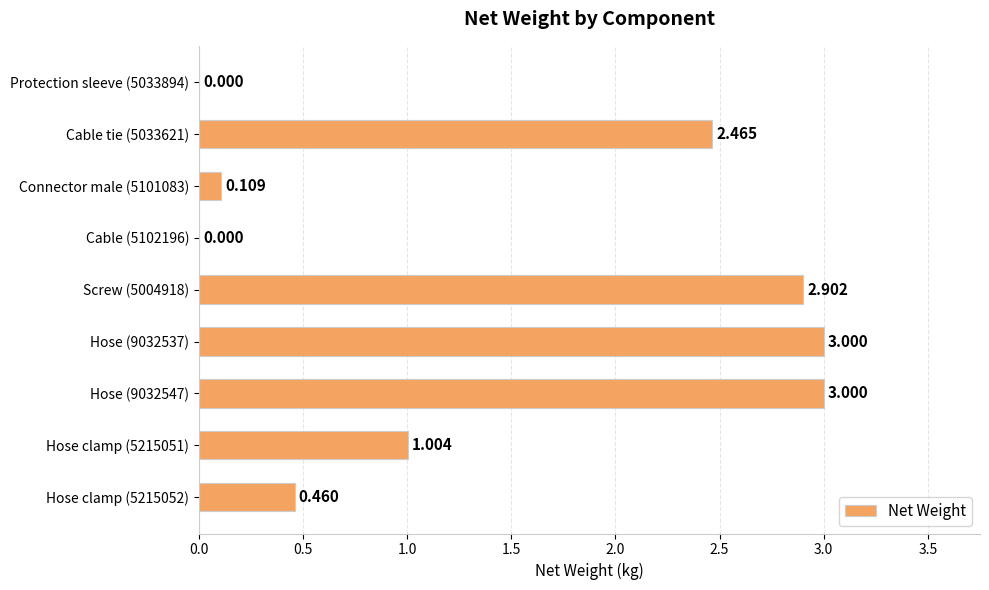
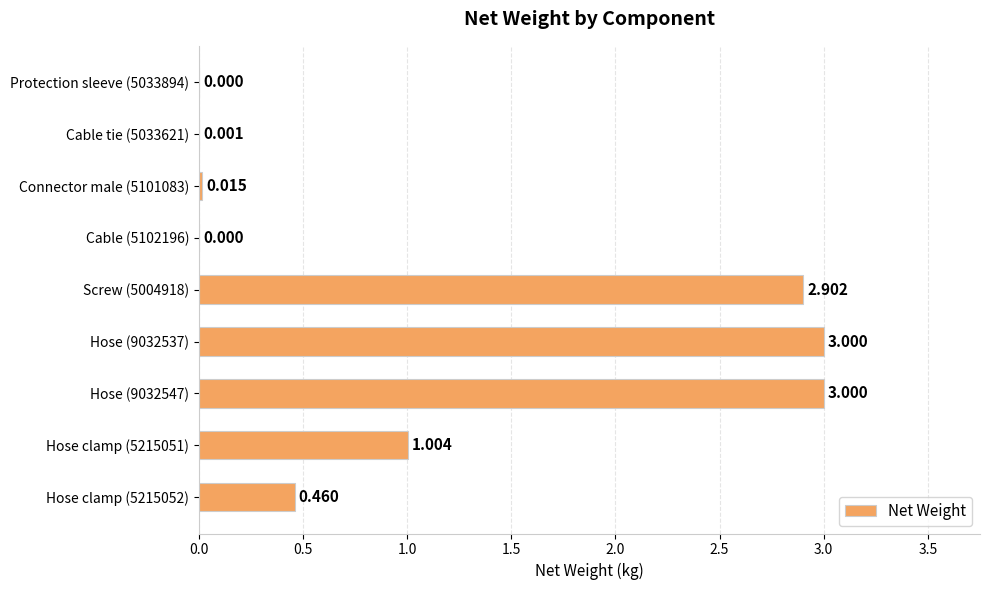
Cable tie (5033621): 2.465 -> 0.001
Connector male (5101083): 0.109 -> 0.015
